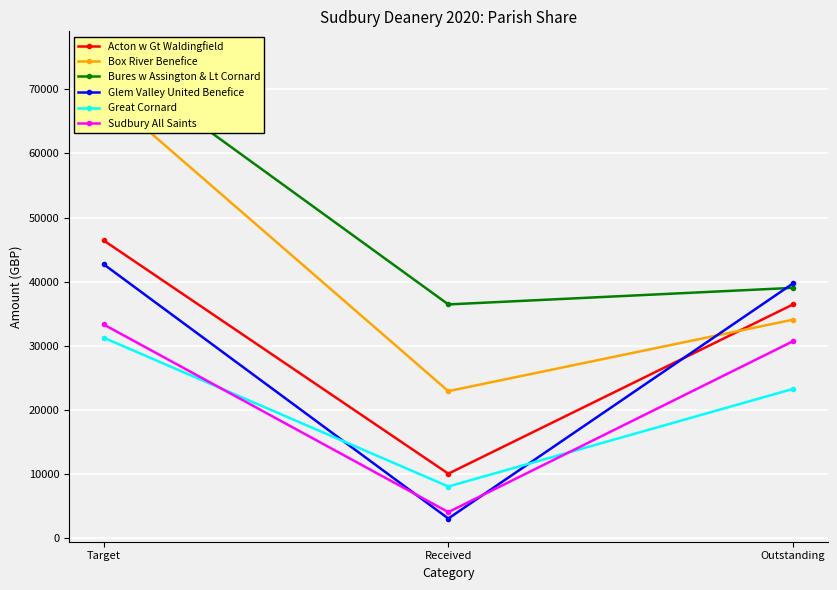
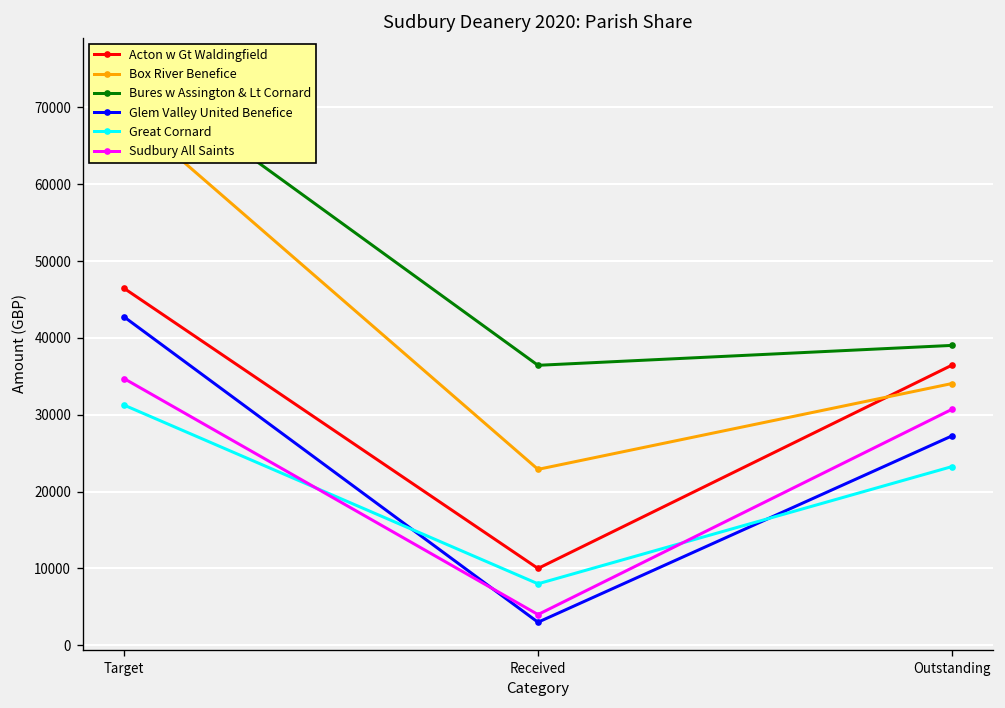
Sudbury All Saints, Target: 33000 -> 35000
Glem Valley United Benefice, Outstanding: 40000 -> 27000
